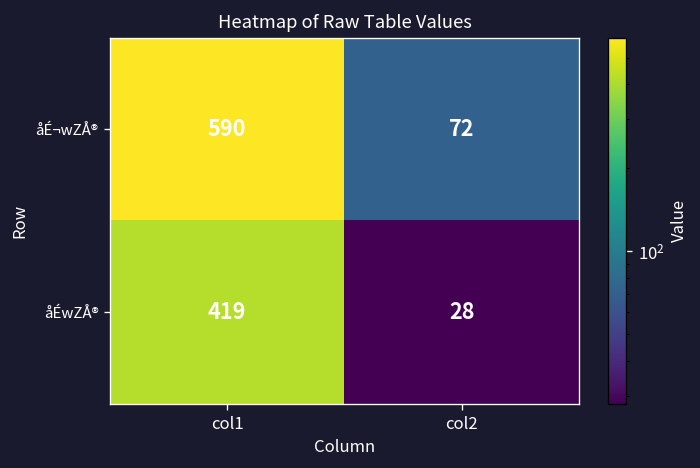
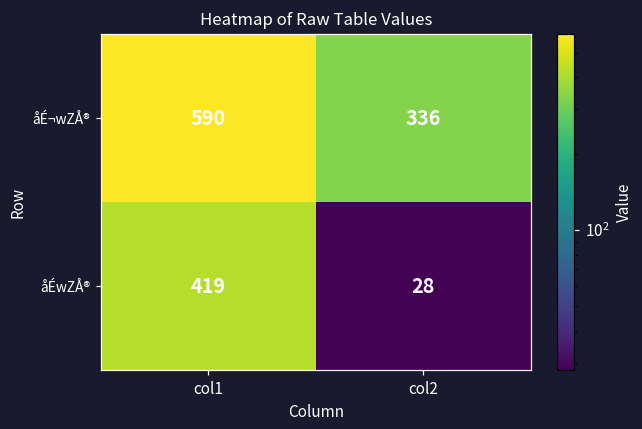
åÉ¬wZÅ®, col2: 72 -> 336
